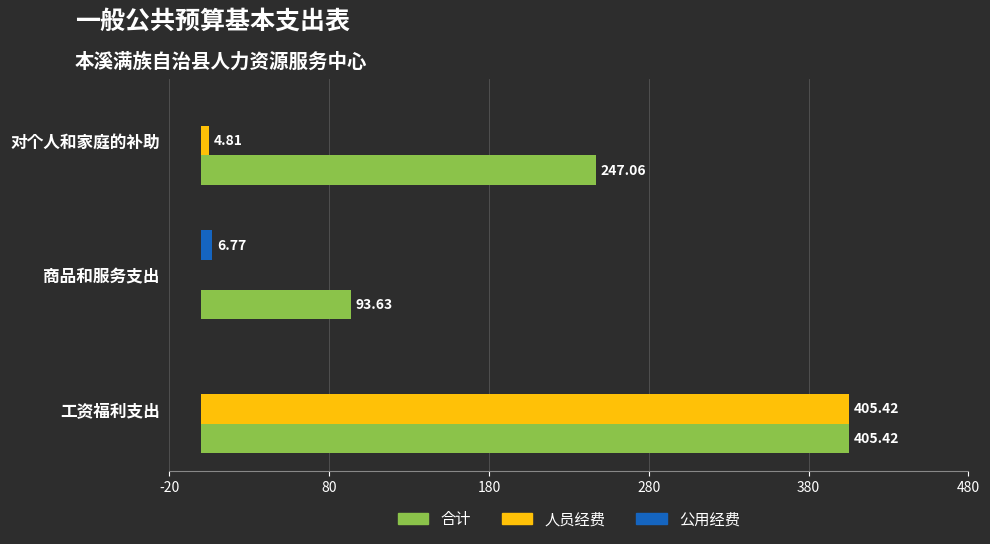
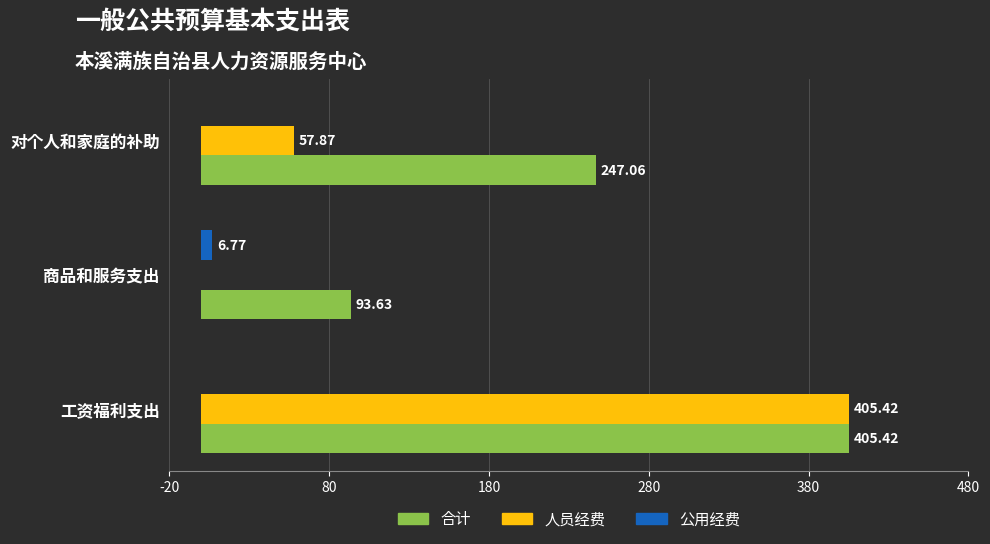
人员经费, 对个人和家庭的补助: 4.81 -> 57.87
